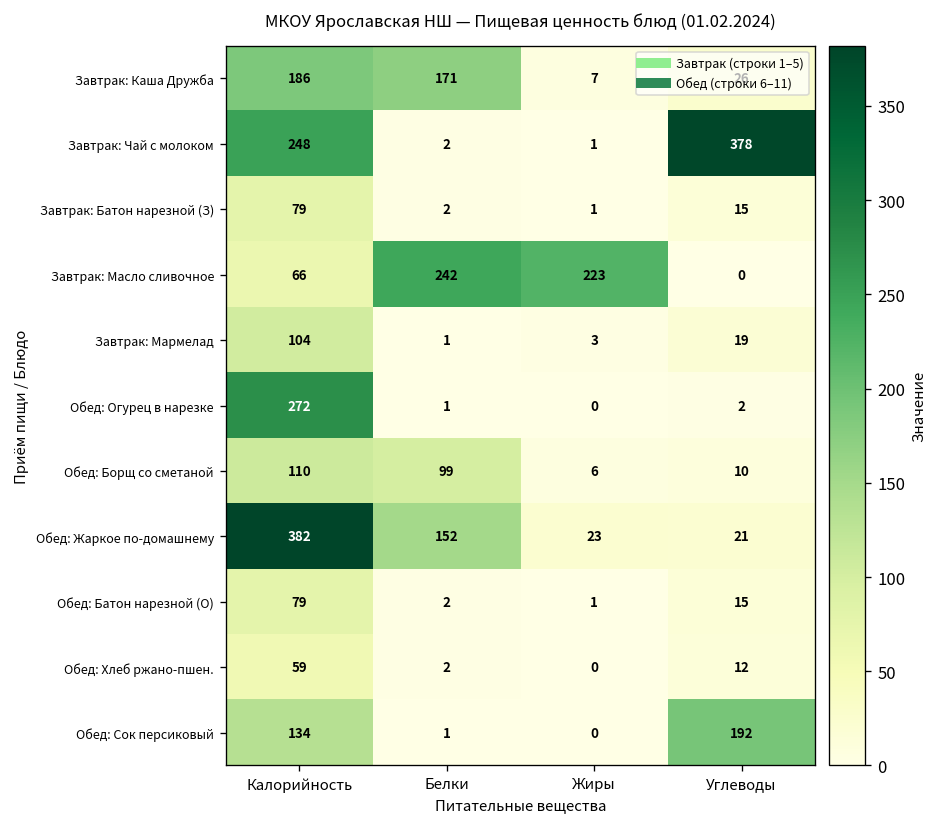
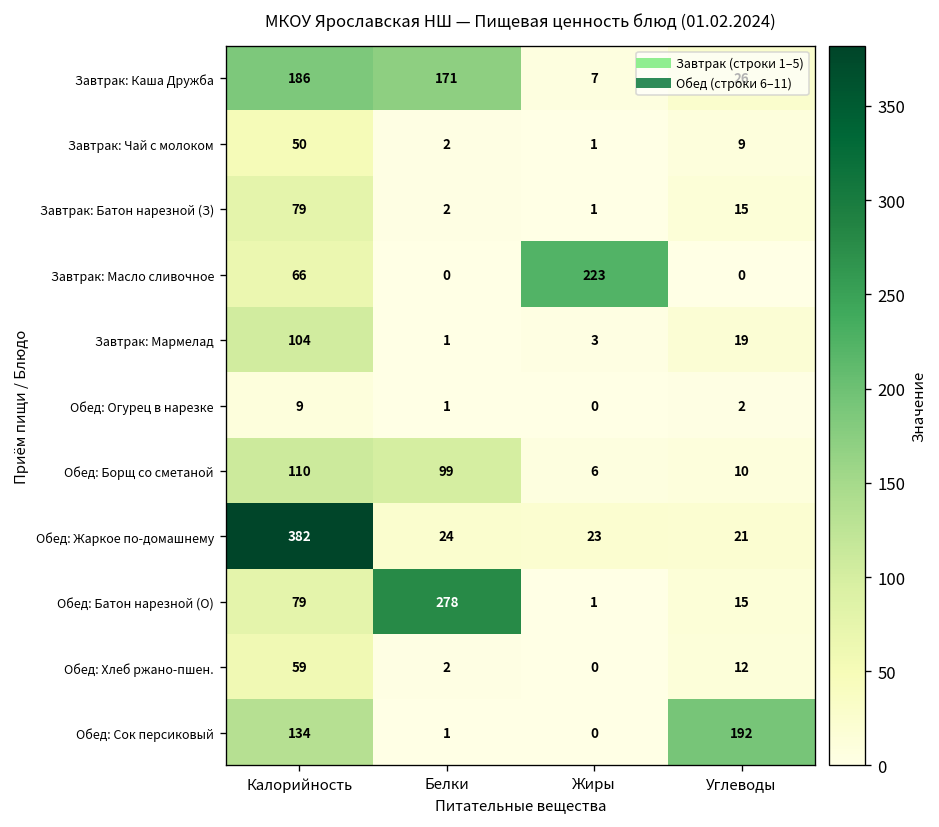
Завтрак: Чай с молоком, Калорийность: 248 -> 50
Завтрак: Чай с молоком, Углеводы: 378 -> 9
Завтрак: Масло сливочное, Белки: 242 -> 0
Обед: Огурец в нарезке, Калорийность: 272 -> 9
Обед: Жаркое по-домашнему, Белки: 152 -> 24
Обед: Батон нарезной (О), Белки: 2 -> 278
